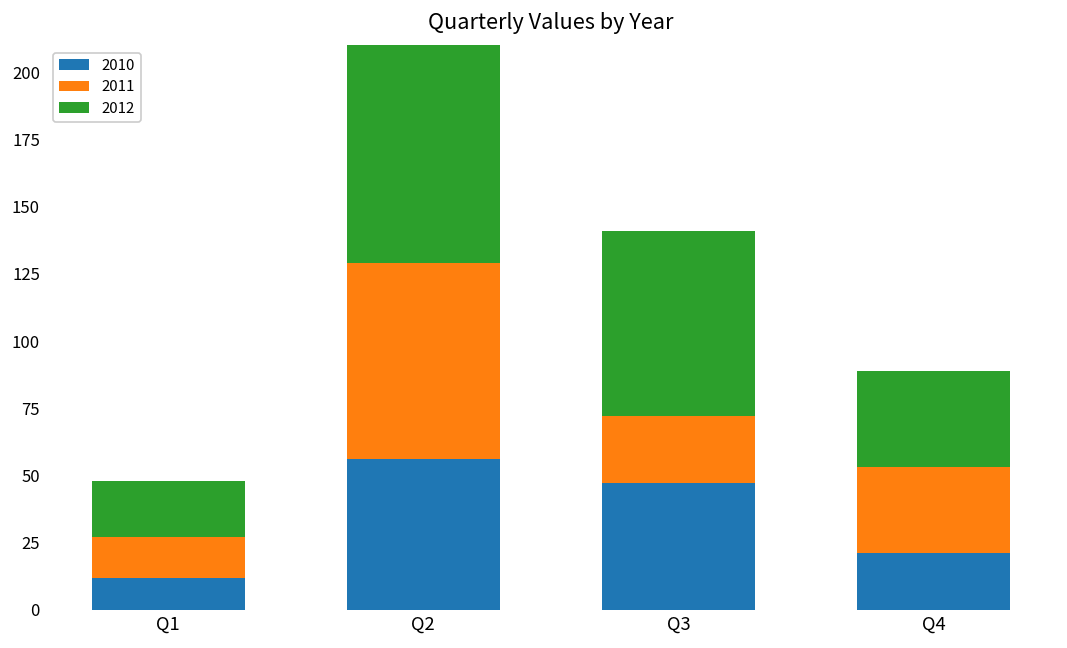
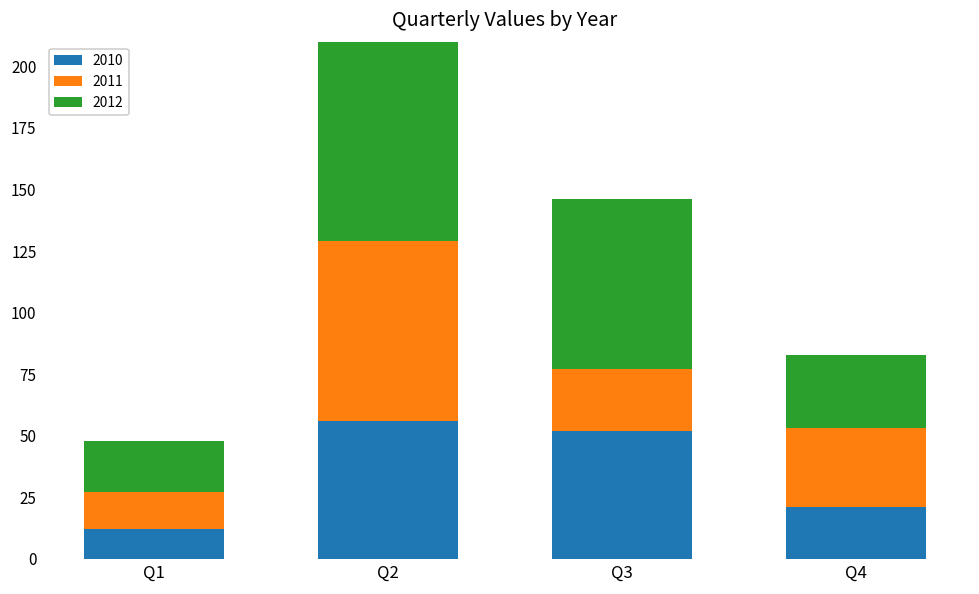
2010, Q3: 47 -> 52
2012, Q4: 36 -> 30
